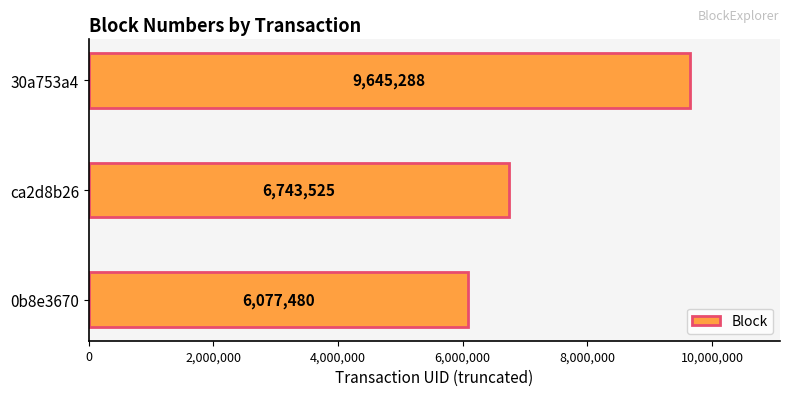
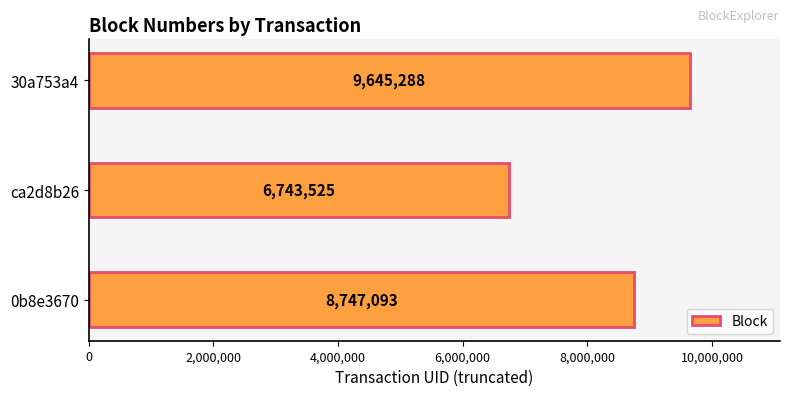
0b8e3670: 6,077,480 -> 8,747,093
